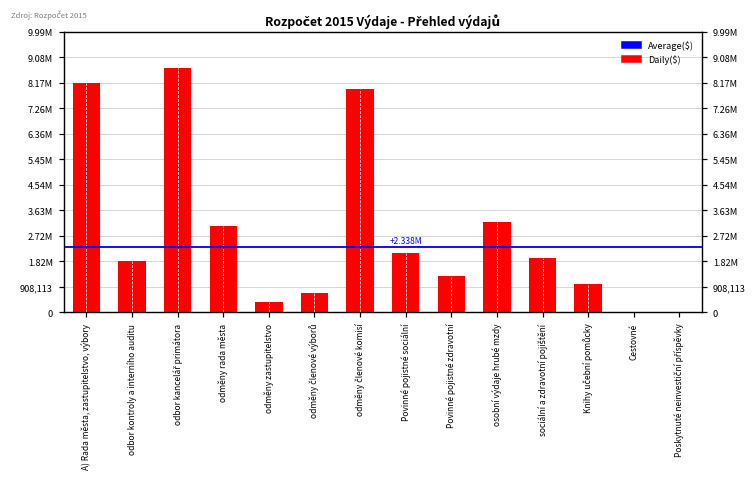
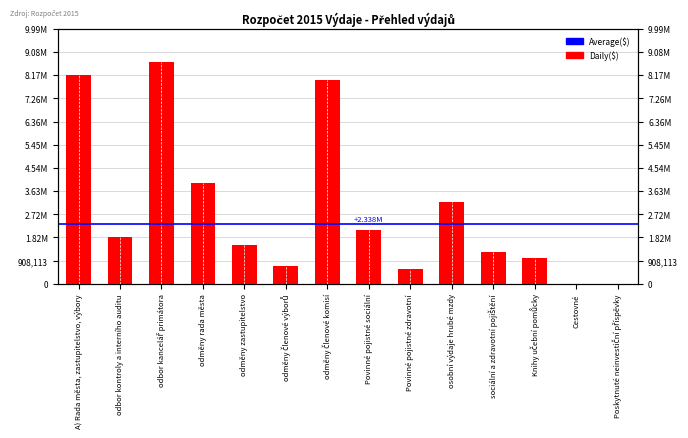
Daily($), odměny rada města: 3,100,000 -> 4,000,000
Daily($), odměny zastupitelstvo: 400,000 -> 1,500,000
Daily($), Povinné pojistné zdravotní: 1,300,000 -> 600,000
Daily($), sociální a zdravotní pojištění: 1,900,000 -> 1,300,000
